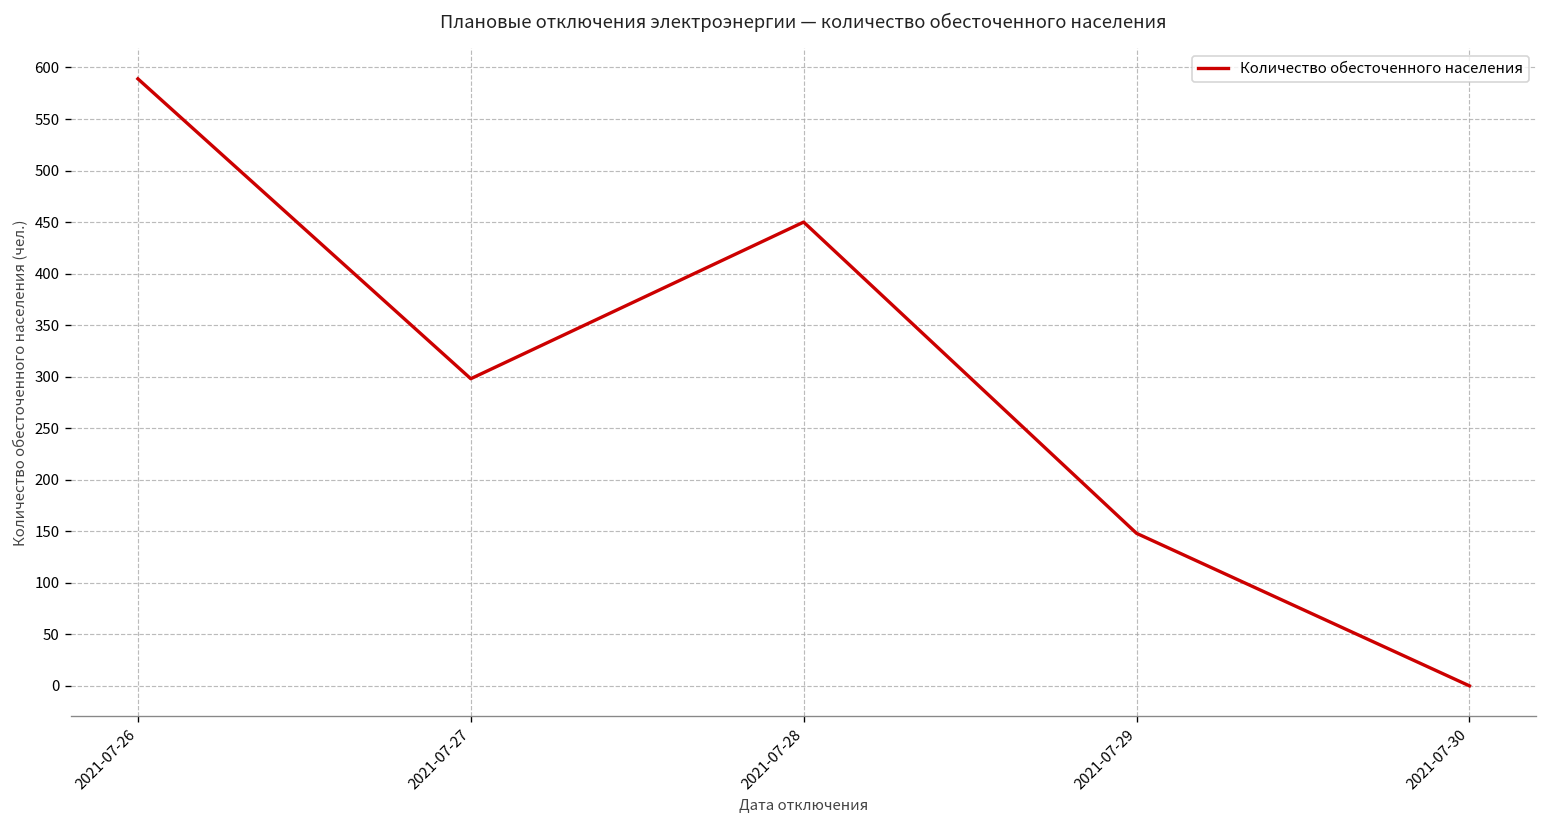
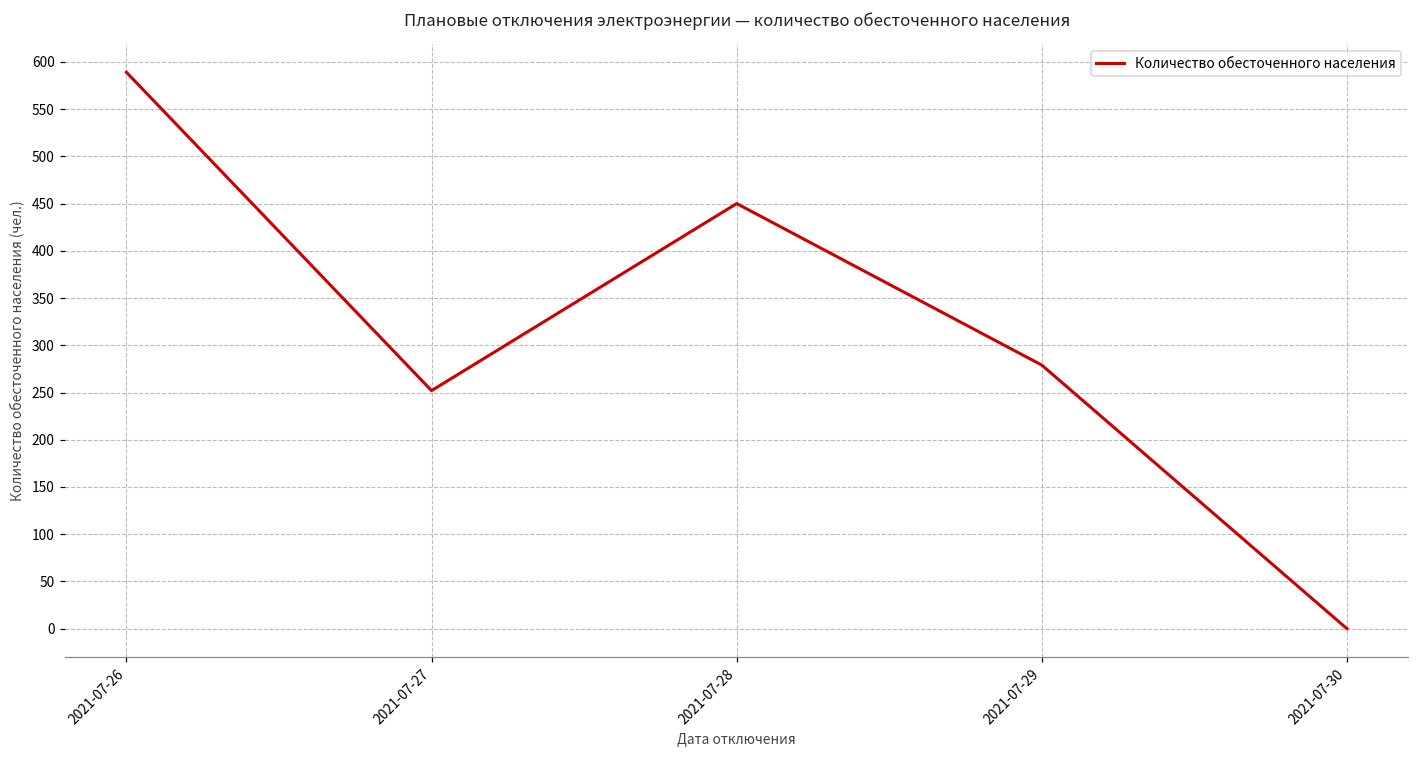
2021-07-27: 300 -> 250
2021-07-29: 150 -> 280
